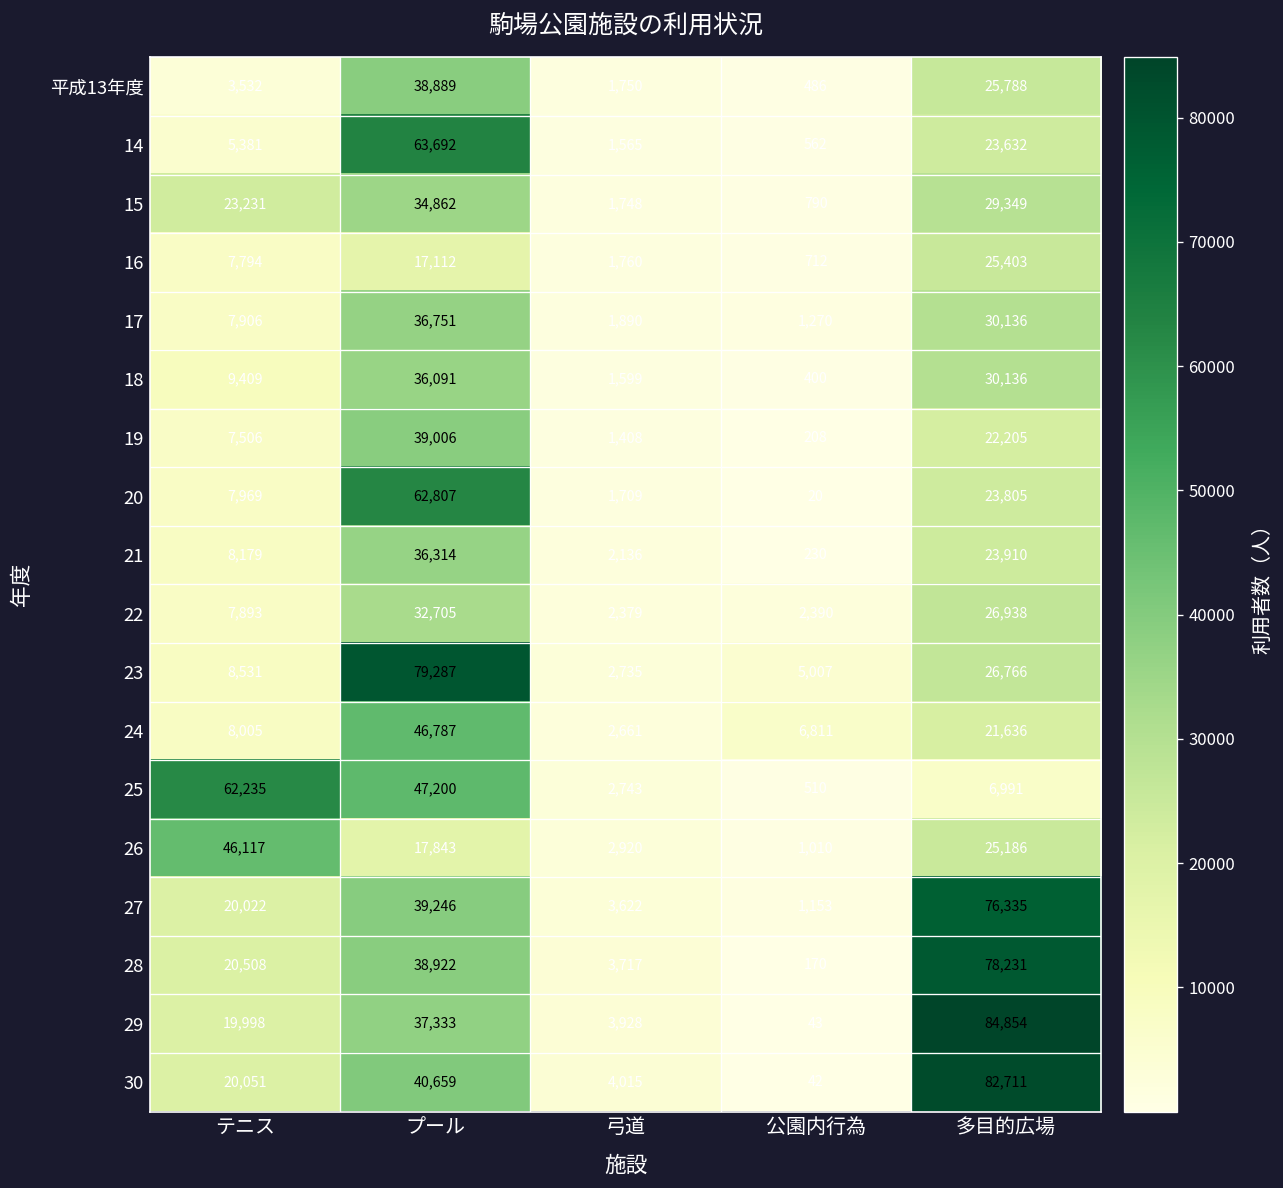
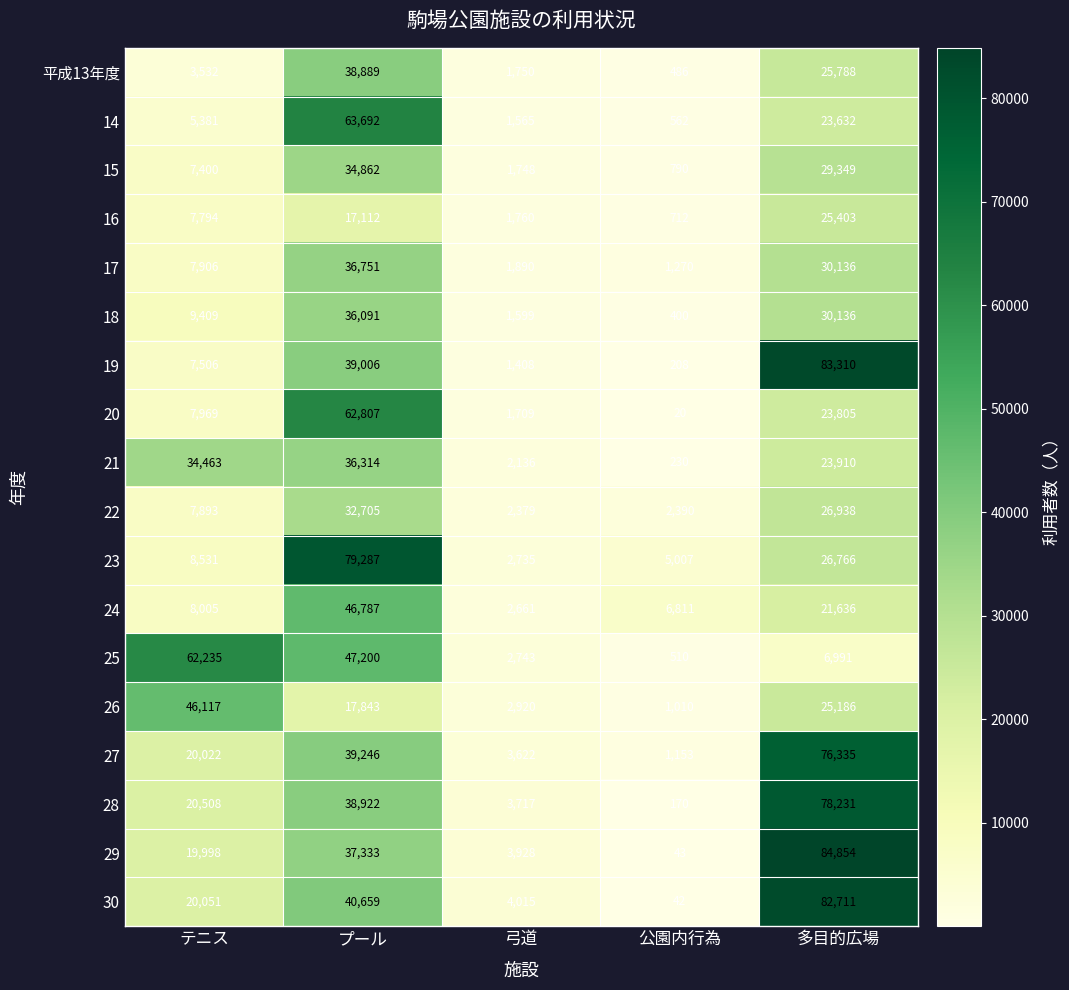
15, テニス: 23,231 -> 7,400
19, 多目的広場: 22,205 -> 83,310
21, テニス: 8,179 -> 34,463
